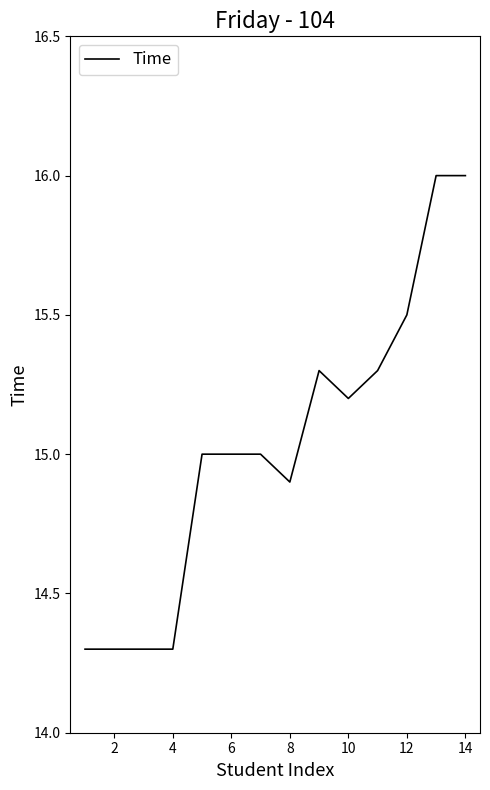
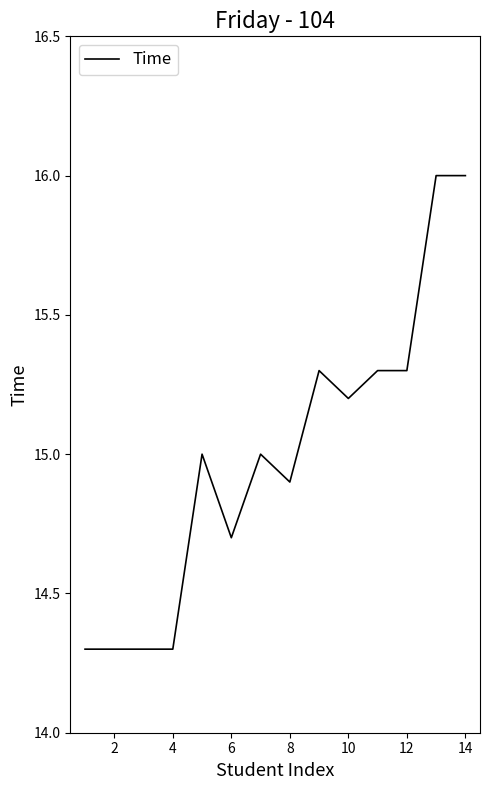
6: 15.0 -> 14.7
12: 15.5 -> 15.3
